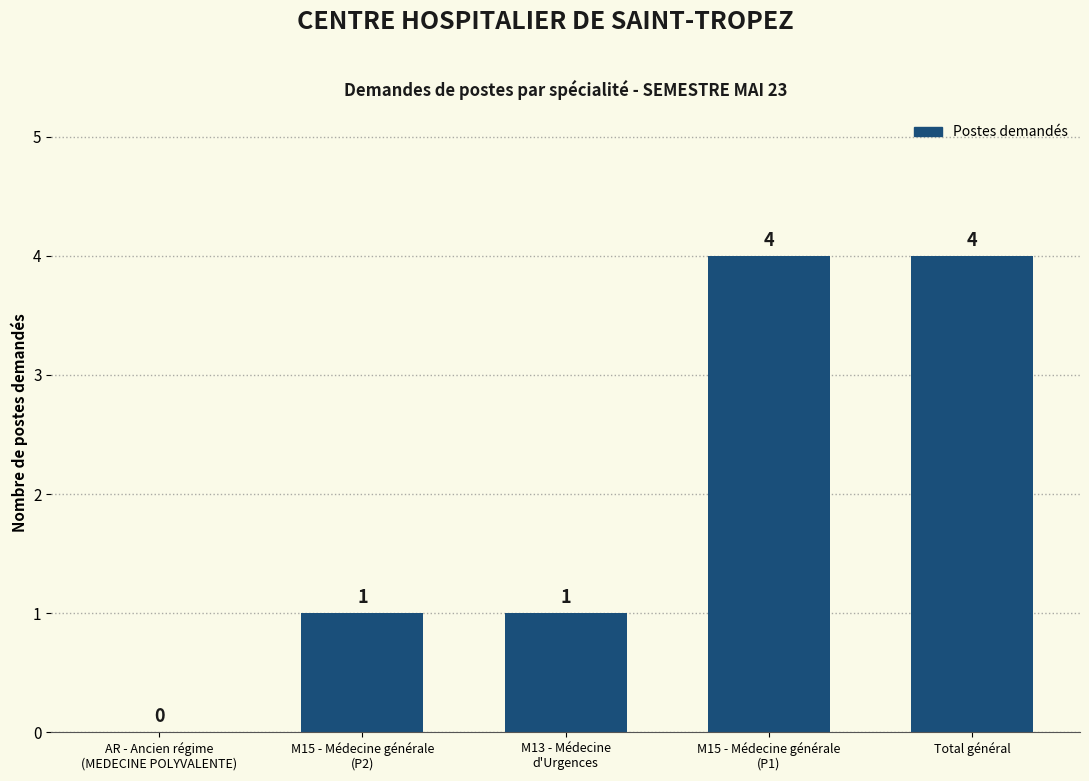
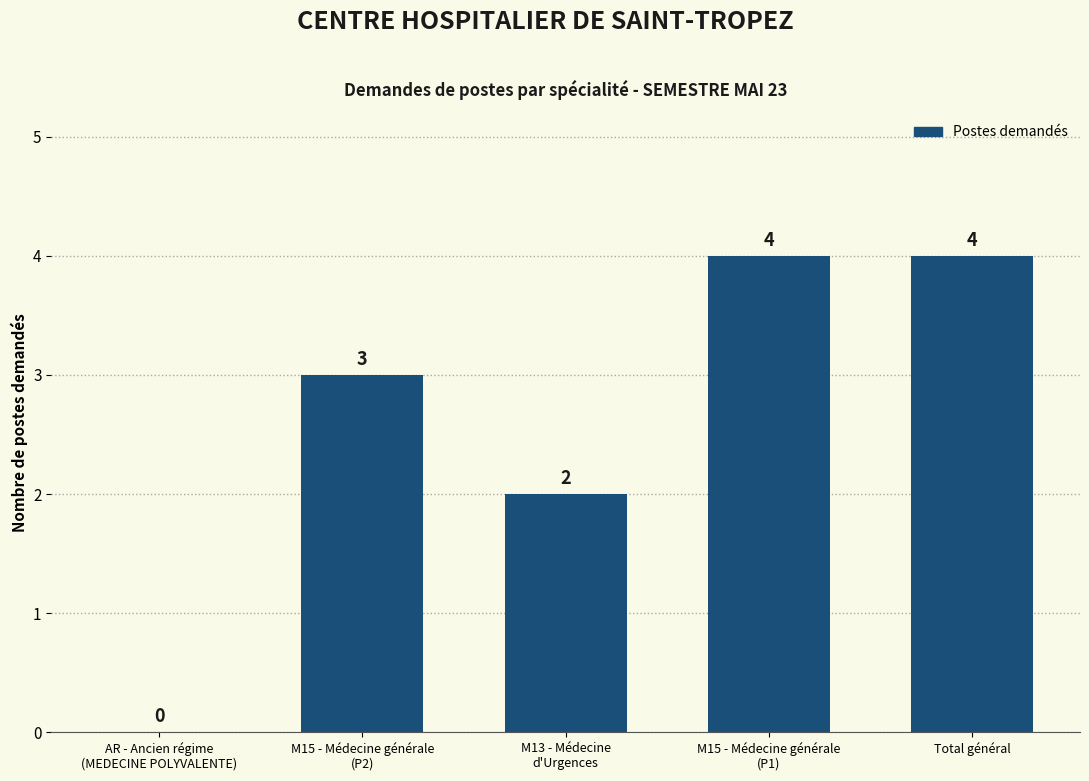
M15 - Médecine générale (P2): 1 -> 3
M13 - Médecine d'Urgences: 1 -> 2
